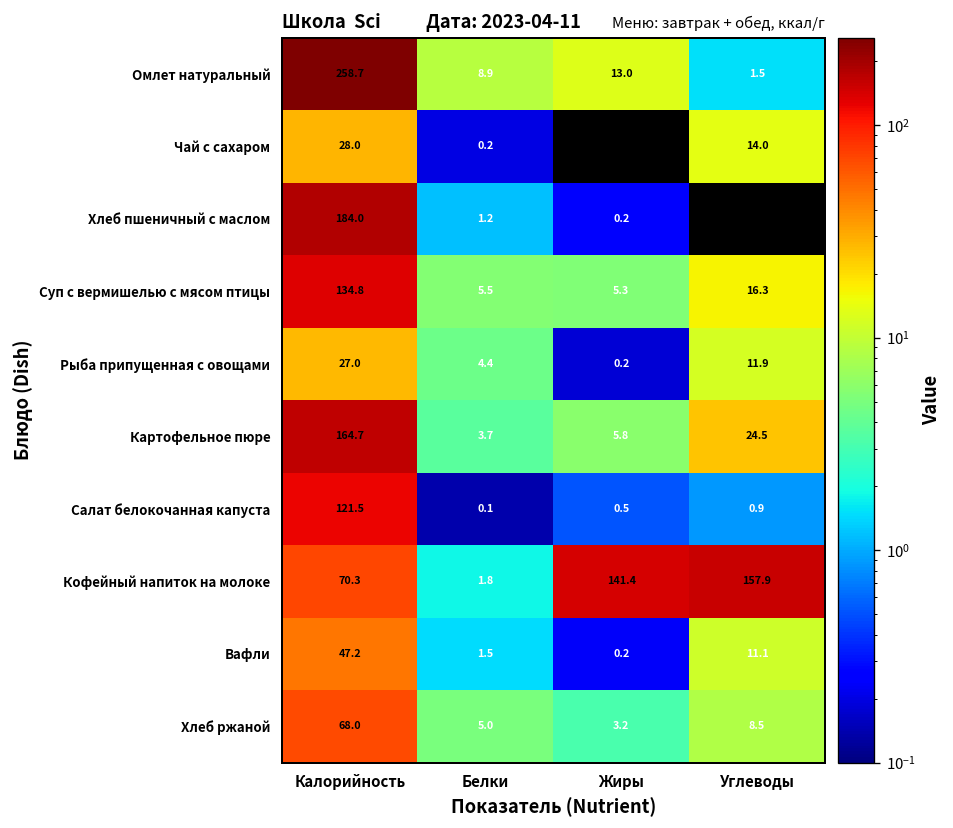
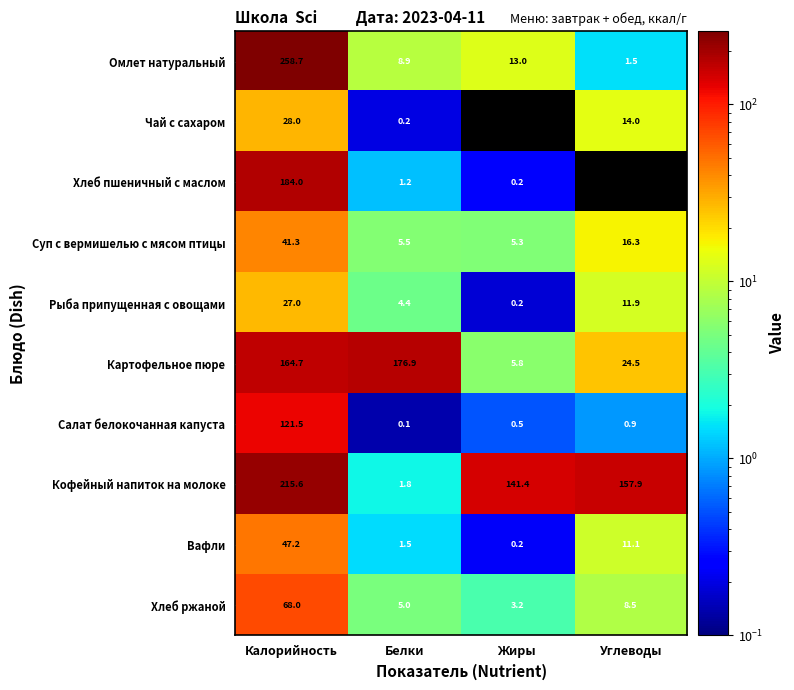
Суп с вермишелью с мясом птицы, Калорийность: 134.8 -> 41.3
Картофельное пюре, Белки: 3.7 -> 176.9
Кофейный напиток на молоке, Калорийность: 70.3 -> 215.6
